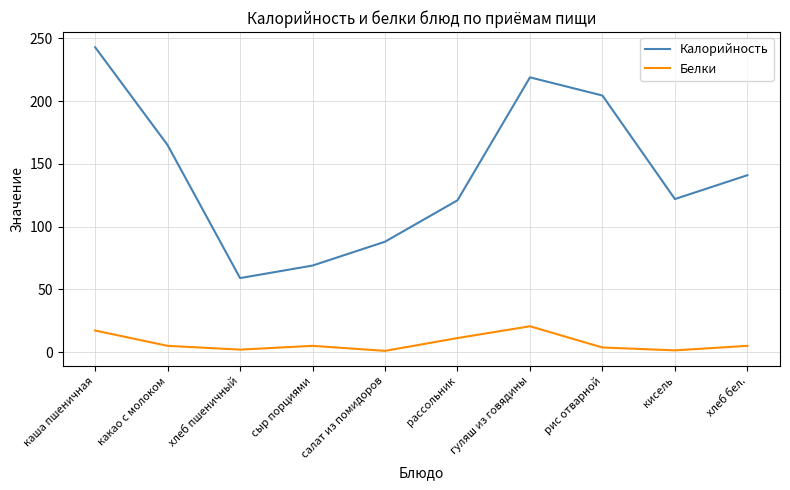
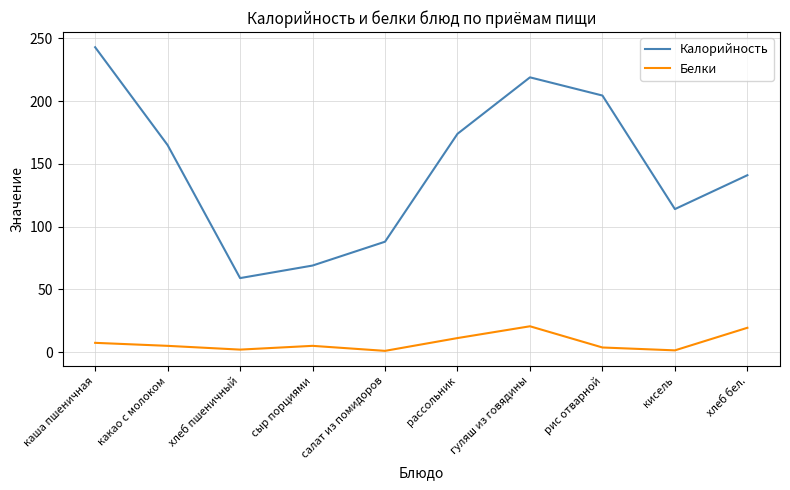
Белки, каша пшеничная: 17 -> 7
Калорийность, рассольник: 121 -> 174
Калорийность, кисель: 122 -> 114
Белки, хлеб бел.: 5 -> 19
